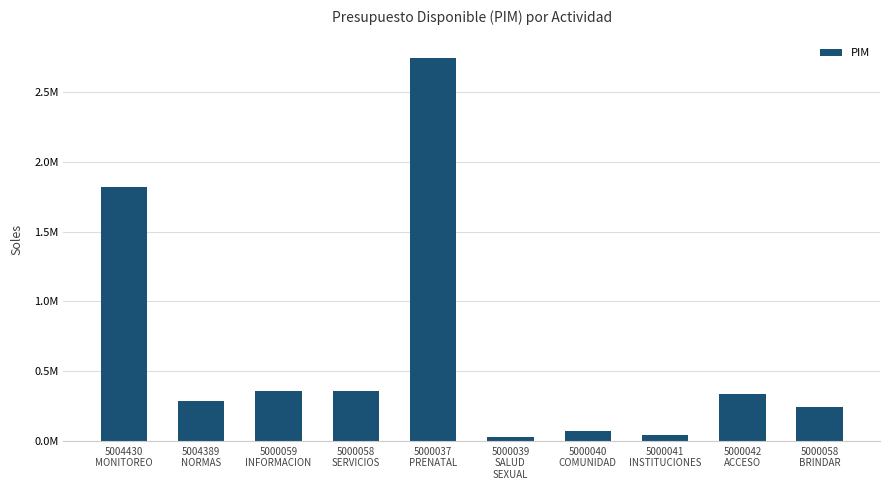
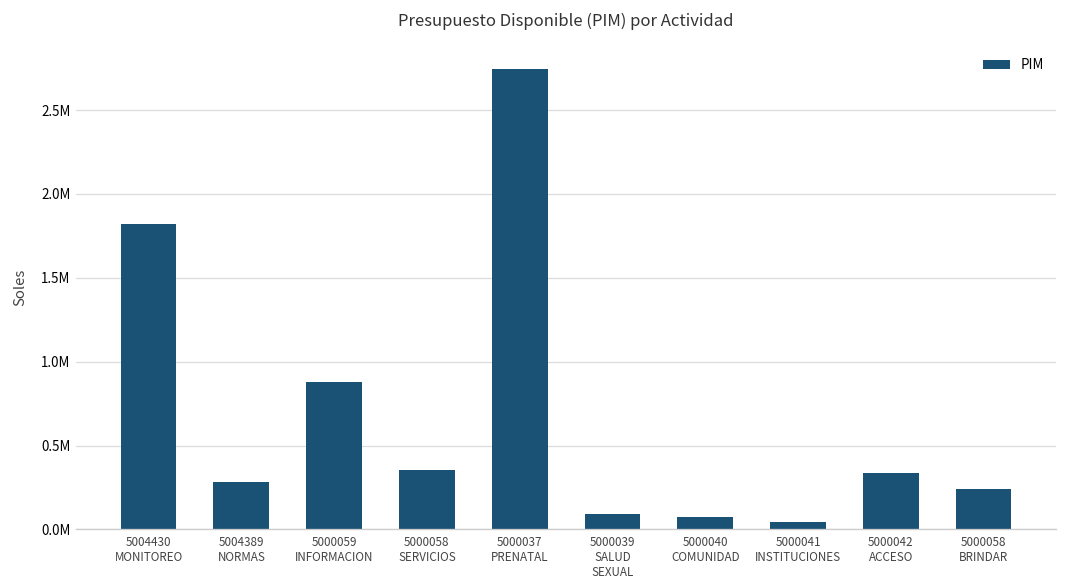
5000059 INFORMACION: 360000 -> 880000
5000039 SALUD SEXUAL: 30000 -> 90000
